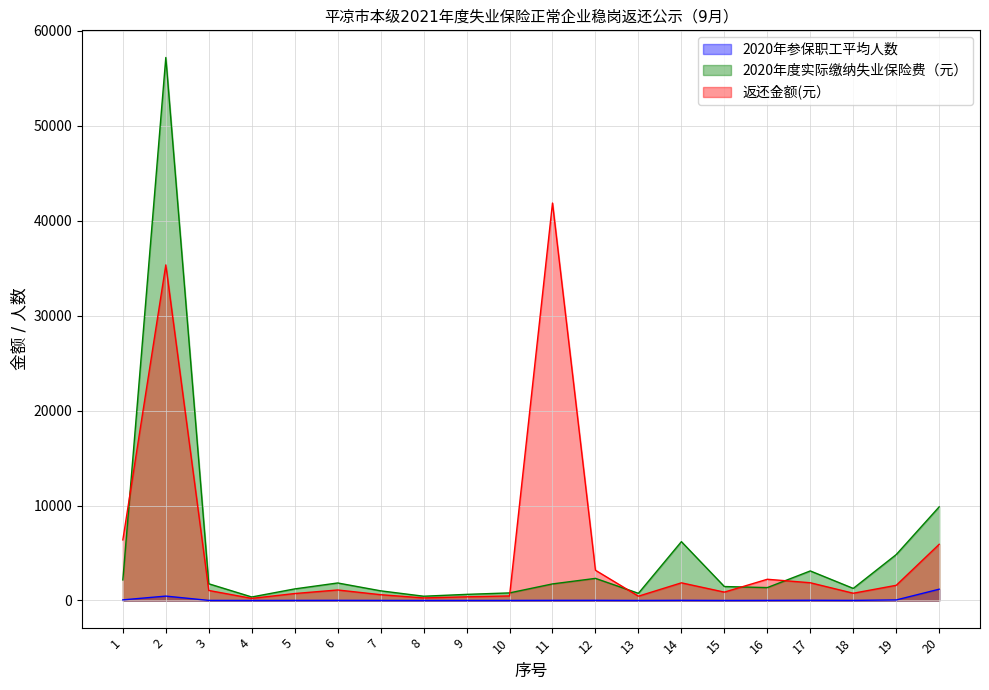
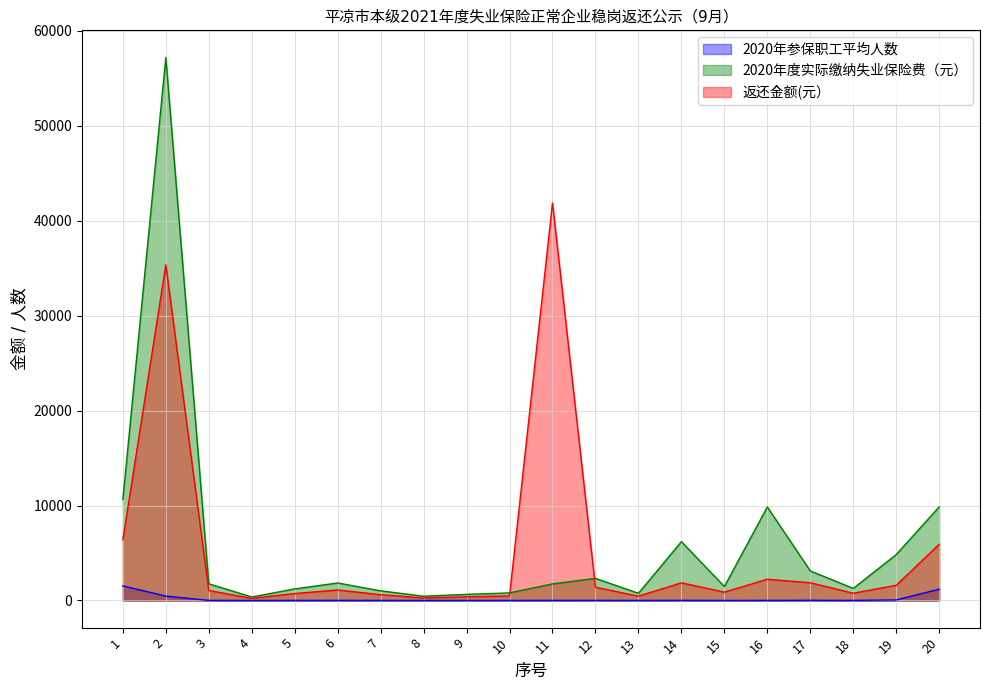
2020年参保职工平均人数, 1: 0 -> 2000
2020年度实际缴纳失业保险费（元）, 1: 2000 -> 11000
返还金额(元）, 12: 3000 -> 1000
2020年度实际缴纳失业保险费（元）, 16: 1000 -> 10000
